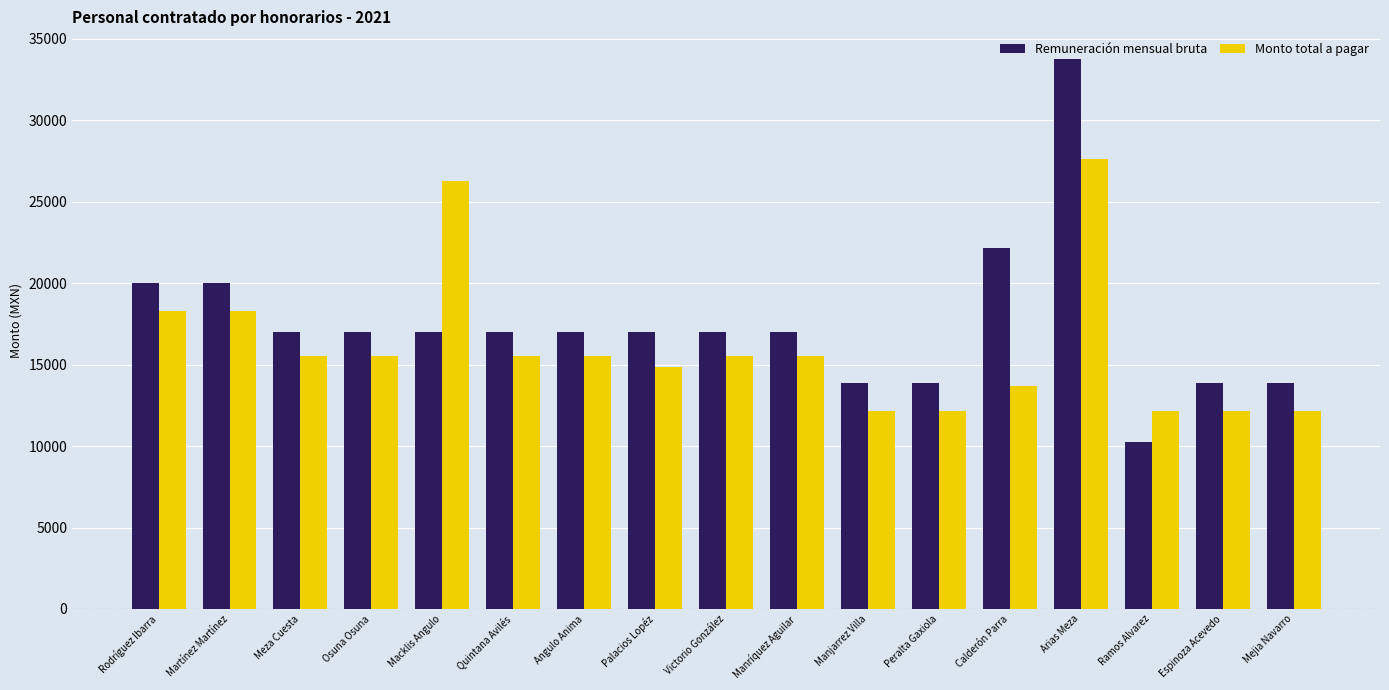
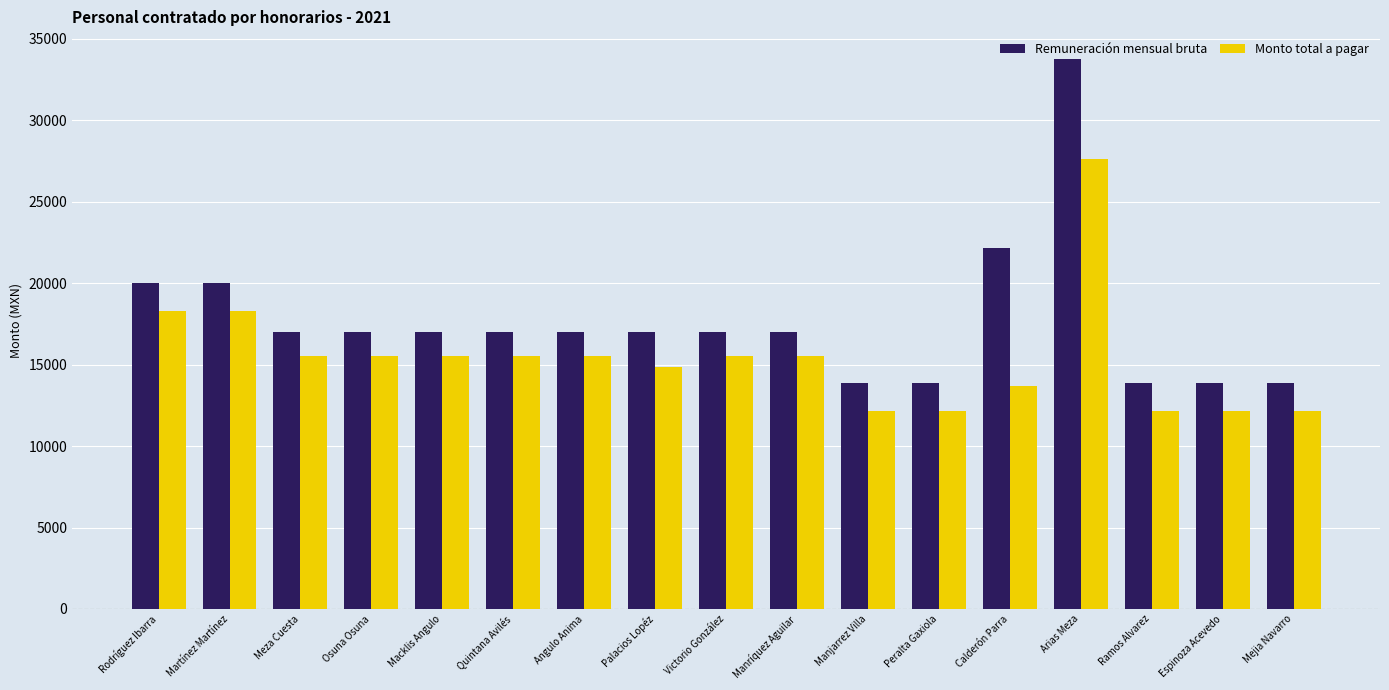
Monto total a pagar, Macklis Angulo: 26300 -> 15500
Remuneración mensual bruta, Ramos Alvarez: 10300 -> 13900
